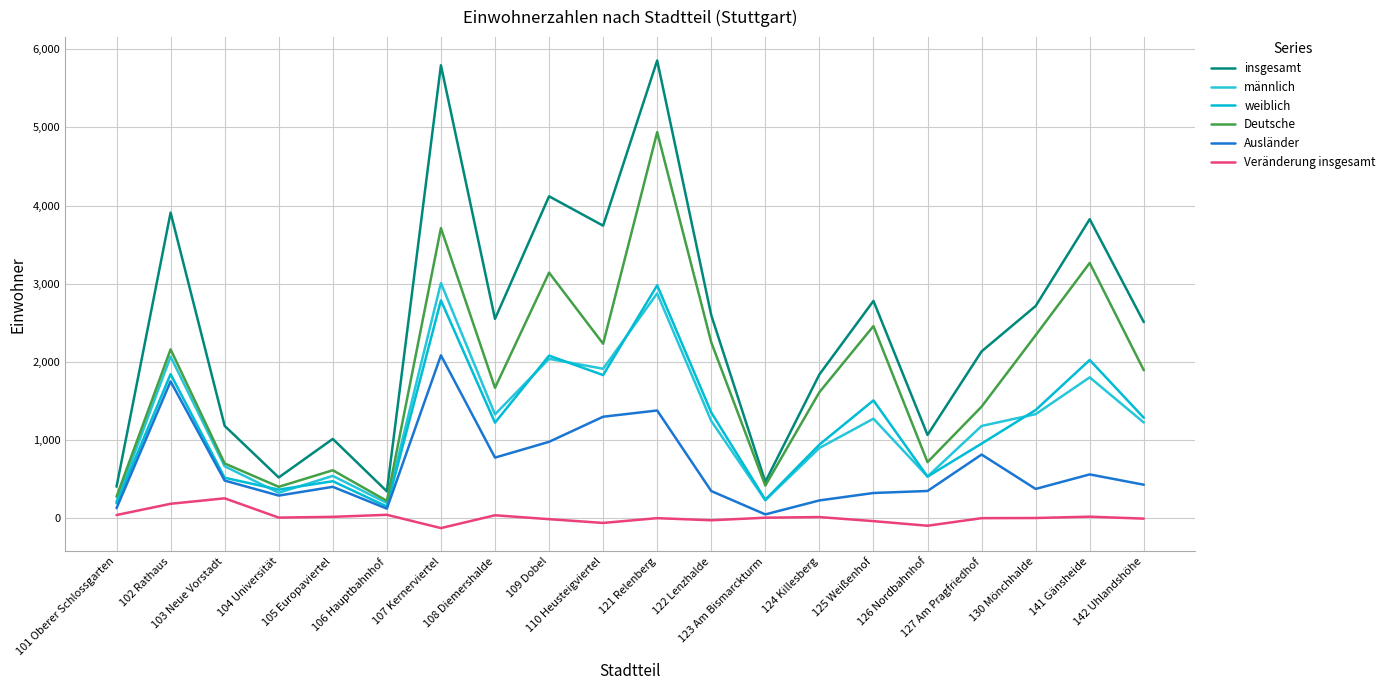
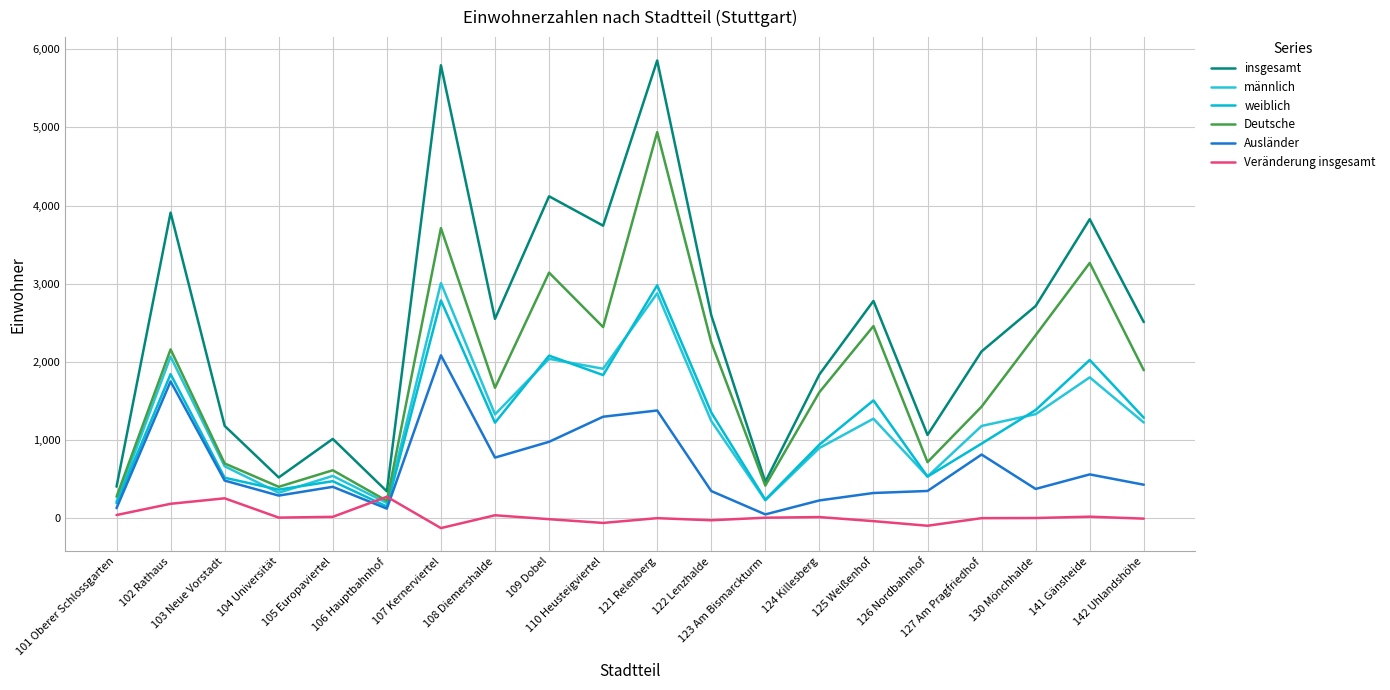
Veränderung insgesamt, 106 Hauptbahnhof: 0 -> 300
Deutsche, 110 Heusteigviertel: 2,200 -> 2,400
